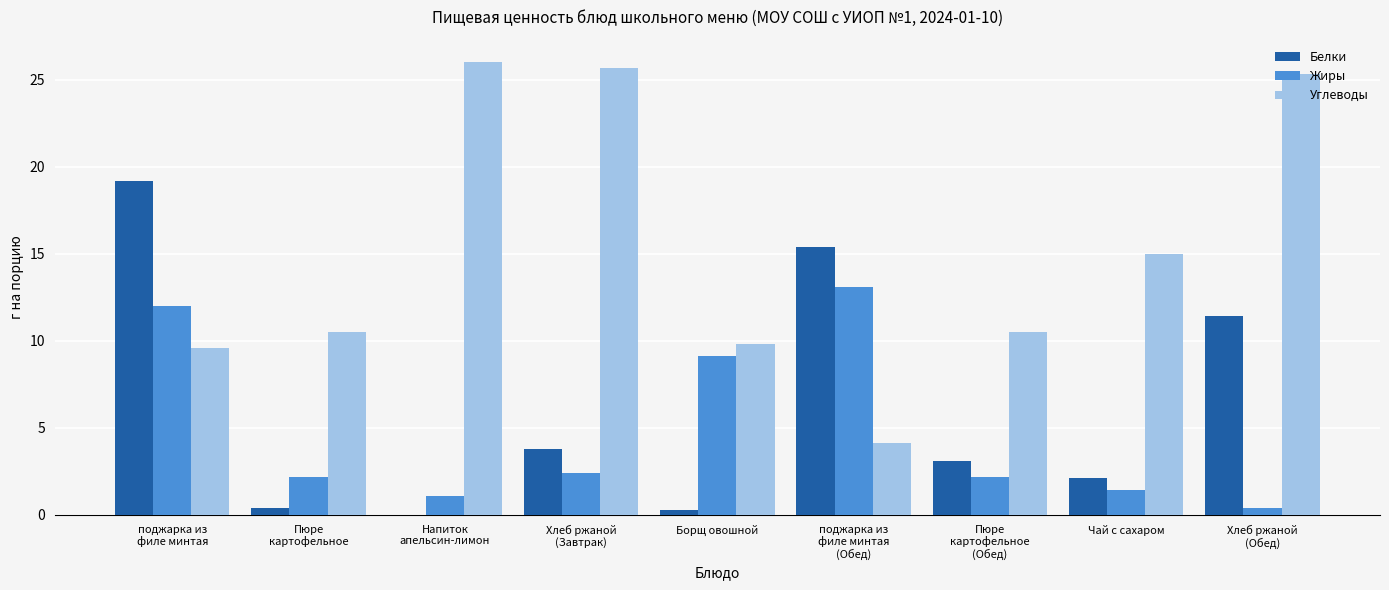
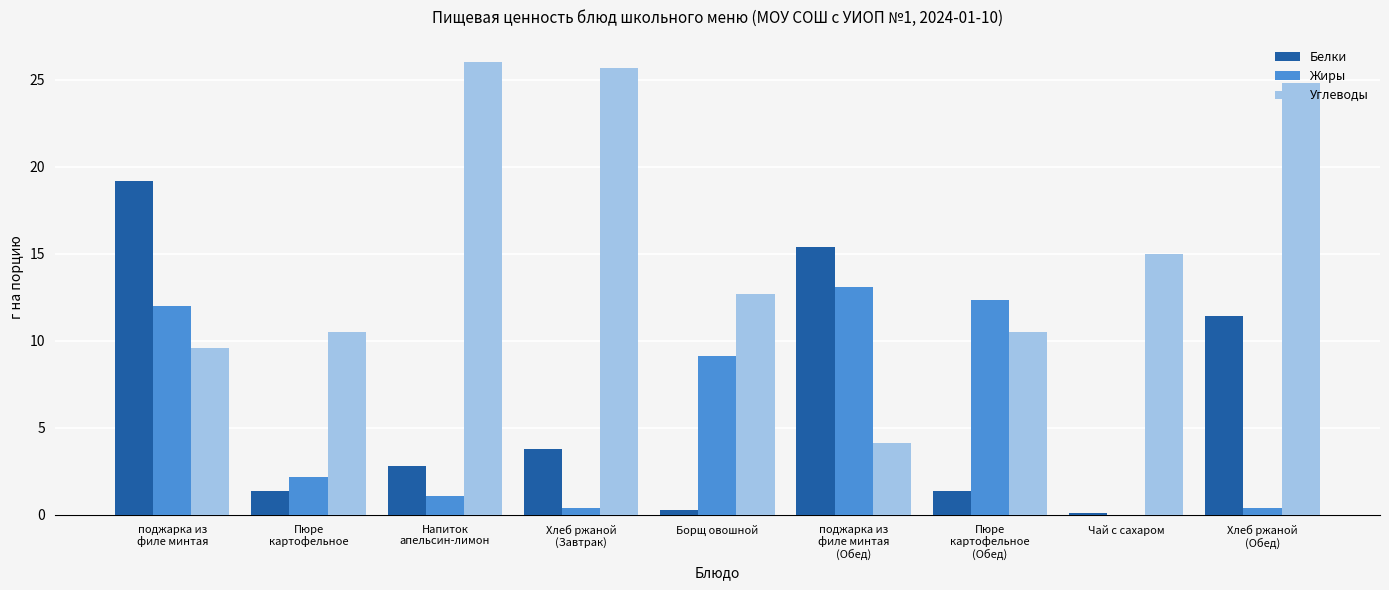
Белки, Пюре картофельное: 0.4 -> 1.4
Белки, Напиток апельсин-лимон: 0.0 -> 2.8
Жиры, Хлеб ржаной (Завтрак): 2.4 -> 0.4
Углеводы, Борщ овошной: 9.8 -> 12.7
Белки, Пюре картофельное (Обед): 3.1 -> 1.4
Жиры, Пюре картофельное (Обед): 2.2 -> 12.4
Белки, Чай с сахаром: 2.1 -> 0.1
Жиры, Чай с сахаром: 1.4 -> 0.0
Углеводы, Хлеб ржаной (Обед): 25.3 -> 24.8
